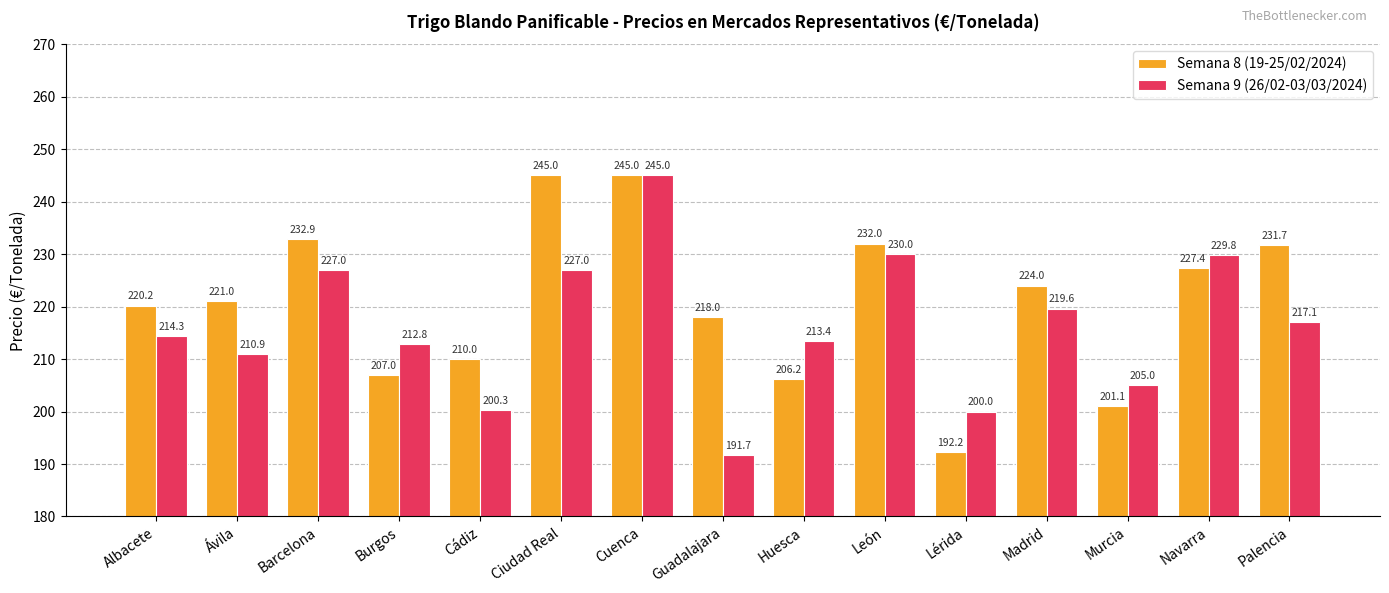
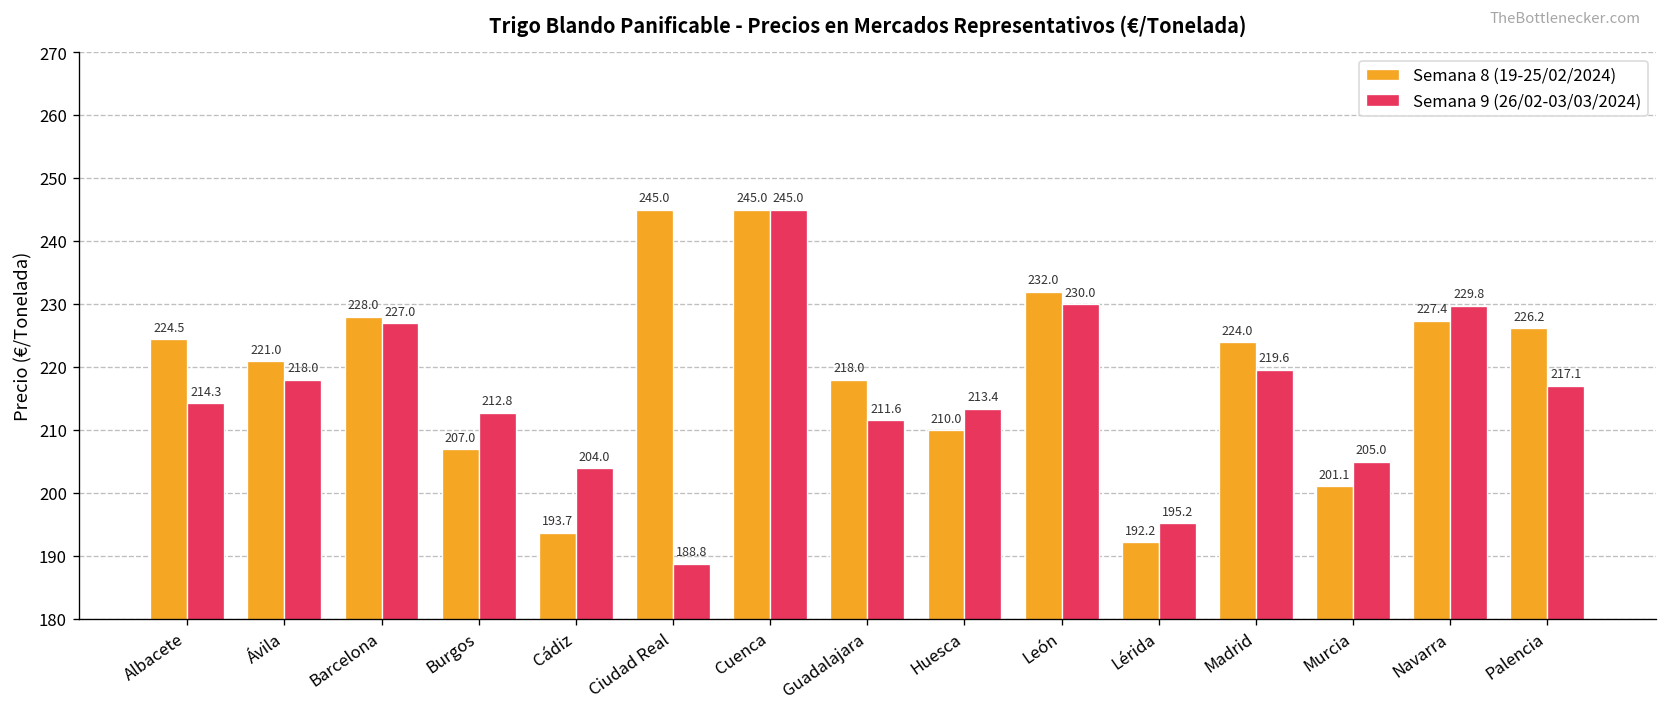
Semana 8 (19-25/02/2024), Albacete: 220.2 -> 224.5
Semana 9 (26/02-03/03/2024), Ávila: 210.9 -> 218.0
Semana 8 (19-25/02/2024), Barcelona: 232.9 -> 228.0
Semana 8 (19-25/02/2024), Cádiz: 210.0 -> 193.7
Semana 9 (26/02-03/03/2024), Cádiz: 200.3 -> 204.0
Semana 9 (26/02-03/03/2024), Ciudad Real: 227.0 -> 188.8
Semana 9 (26/02-03/03/2024), Guadalajara: 191.7 -> 211.6
Semana 8 (19-25/02/2024), Huesca: 206.2 -> 210.0
Semana 9 (26/02-03/03/2024), Lérida: 200.0 -> 195.2
Semana 8 (19-25/02/2024), Palencia: 231.7 -> 226.2
